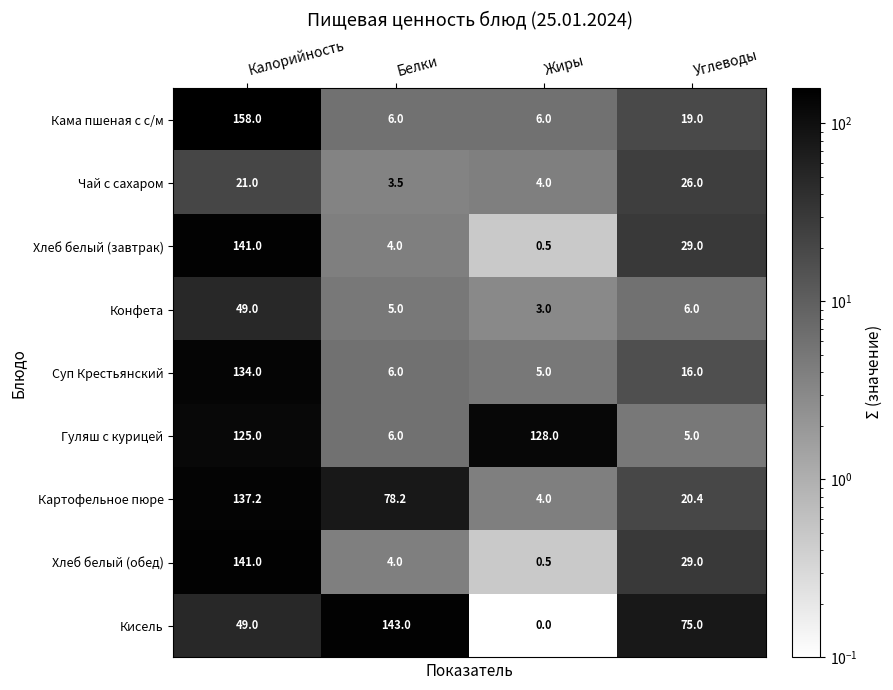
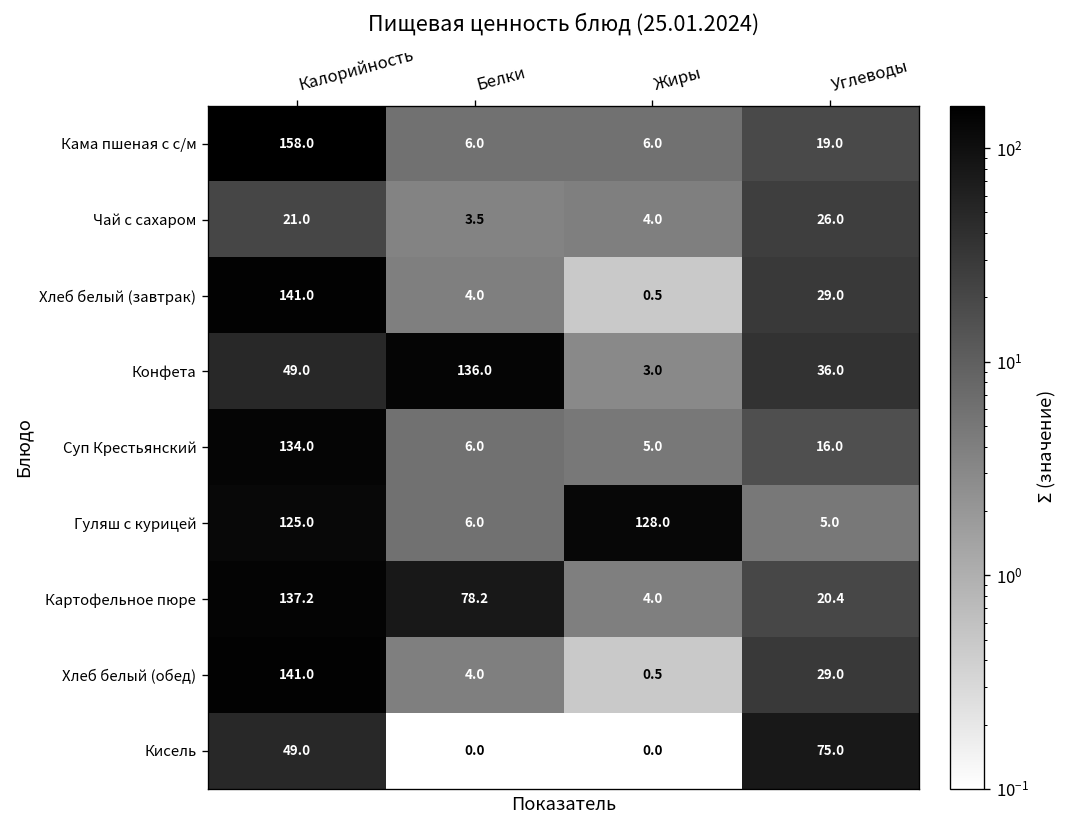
Конфета, Белки: 5.0 -> 136.0
Конфета, Углеводы: 6.0 -> 36.0
Кисель, Белки: 143.0 -> 0.0
